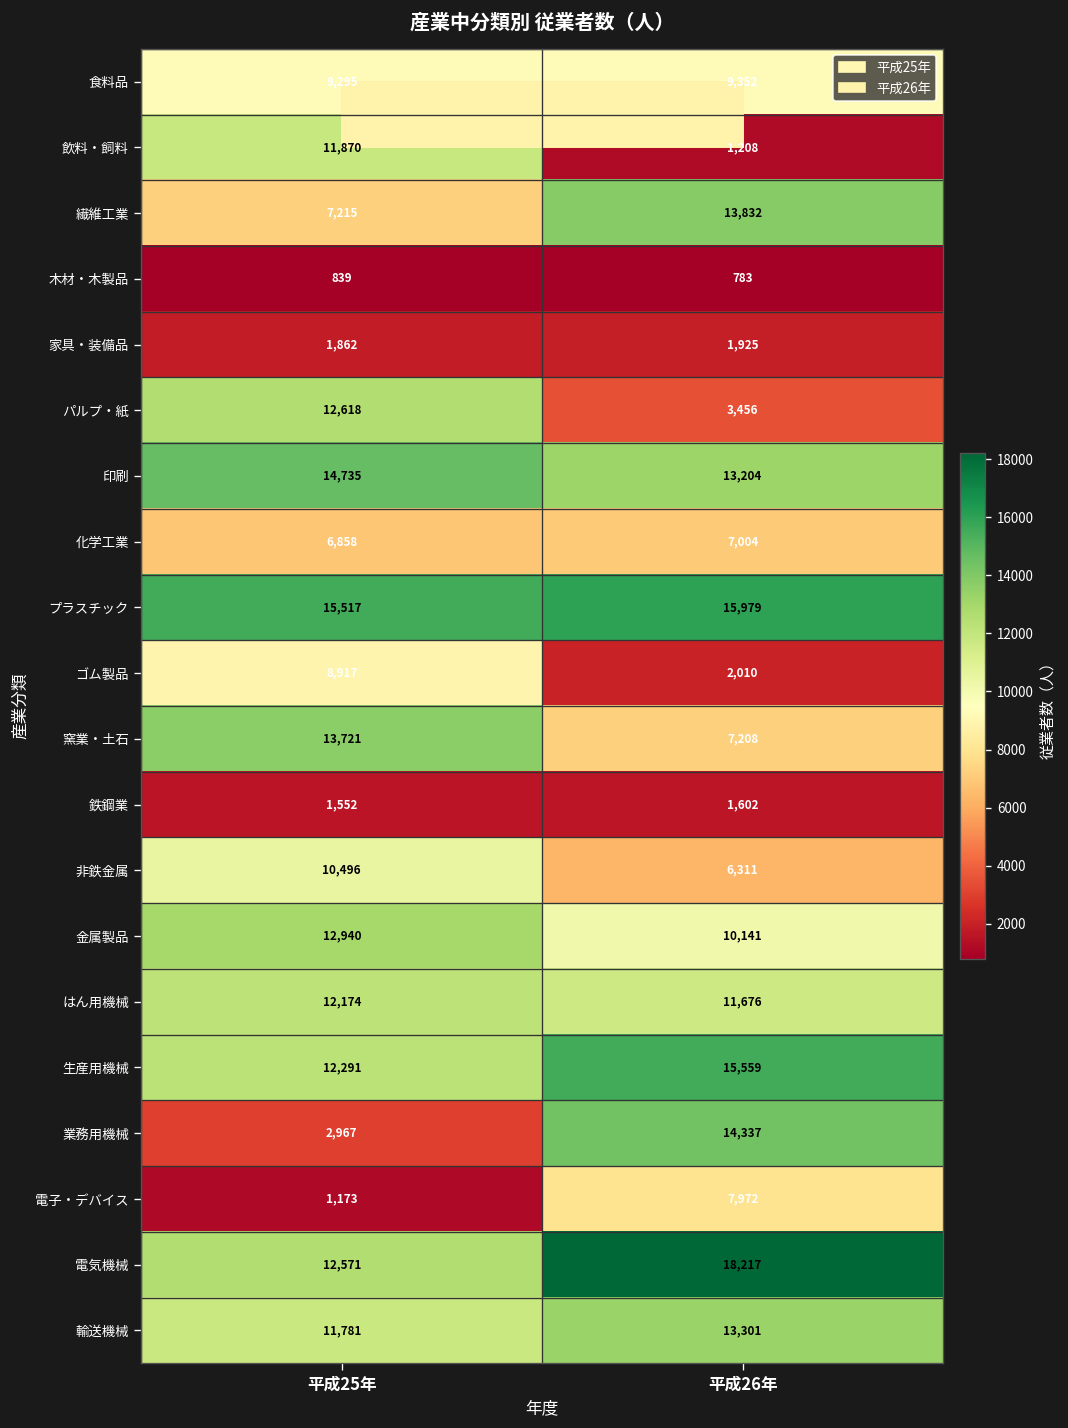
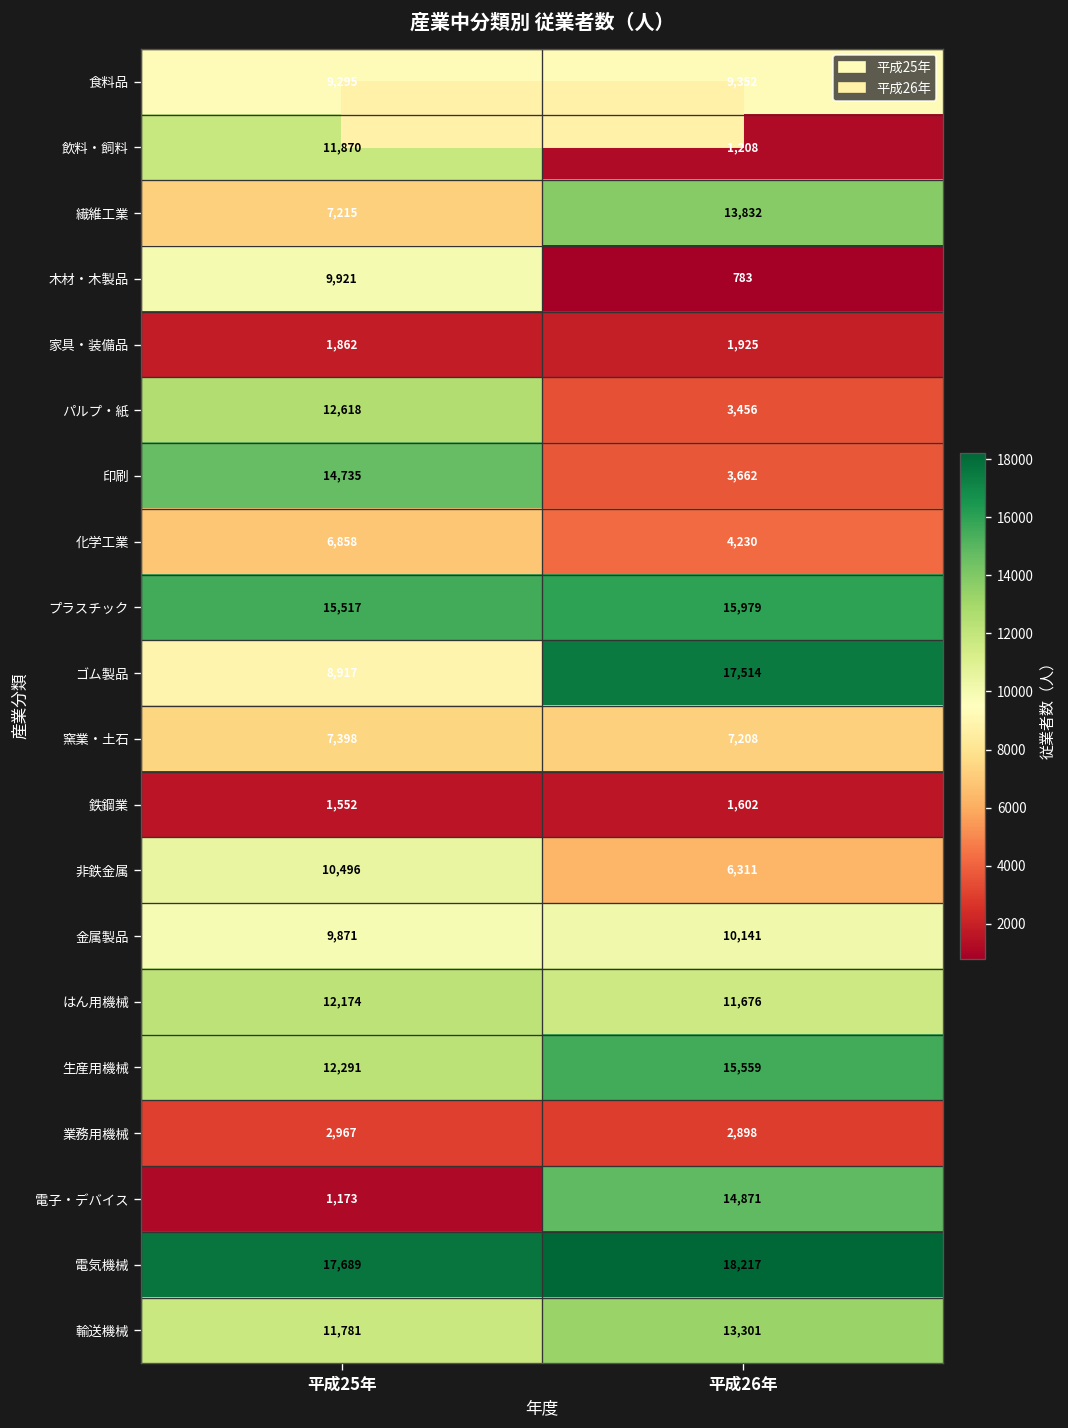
木材・木製品, 平成25年: 839 -> 9,921
印刷, 平成26年: 13,204 -> 3,662
化学工業, 平成26年: 7,004 -> 4,230
ゴム製品, 平成26年: 2,010 -> 17,514
窯業・土石, 平成25年: 13,721 -> 7,398
金属製品, 平成25年: 12,940 -> 9,871
業務用機械, 平成26年: 14,337 -> 2,898
電子・デバイス, 平成26年: 7,972 -> 14,871
電気機械, 平成25年: 12,571 -> 17,689
